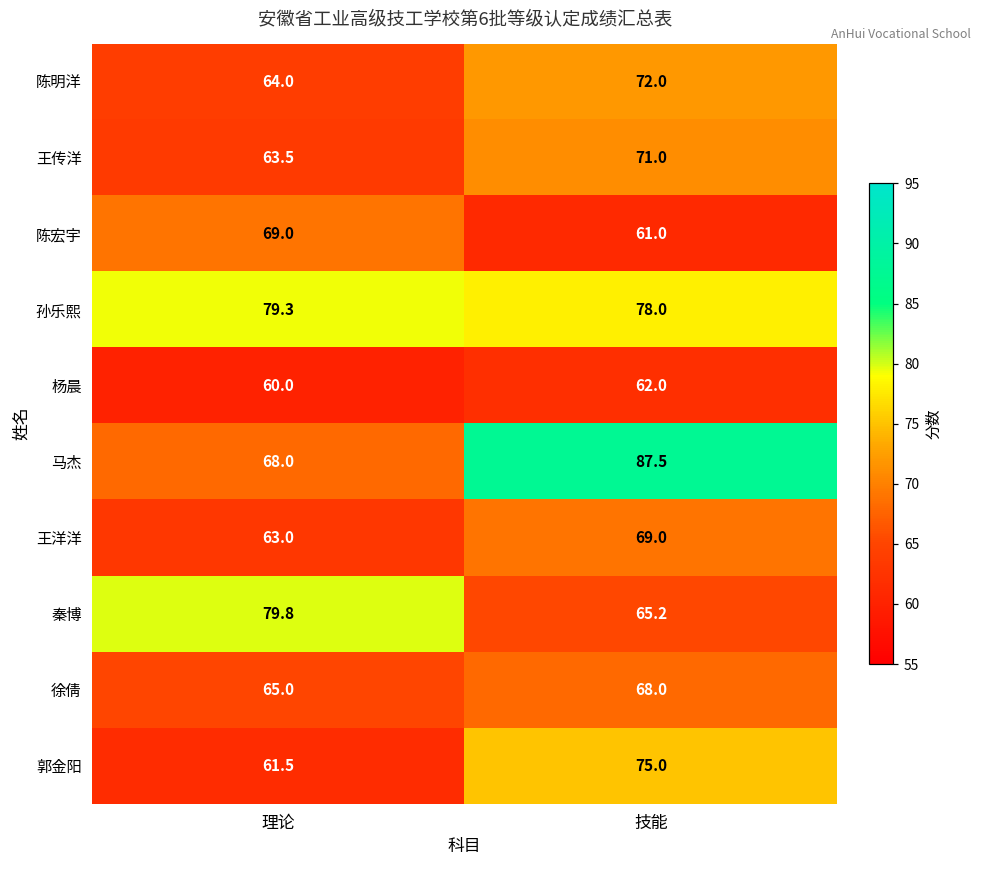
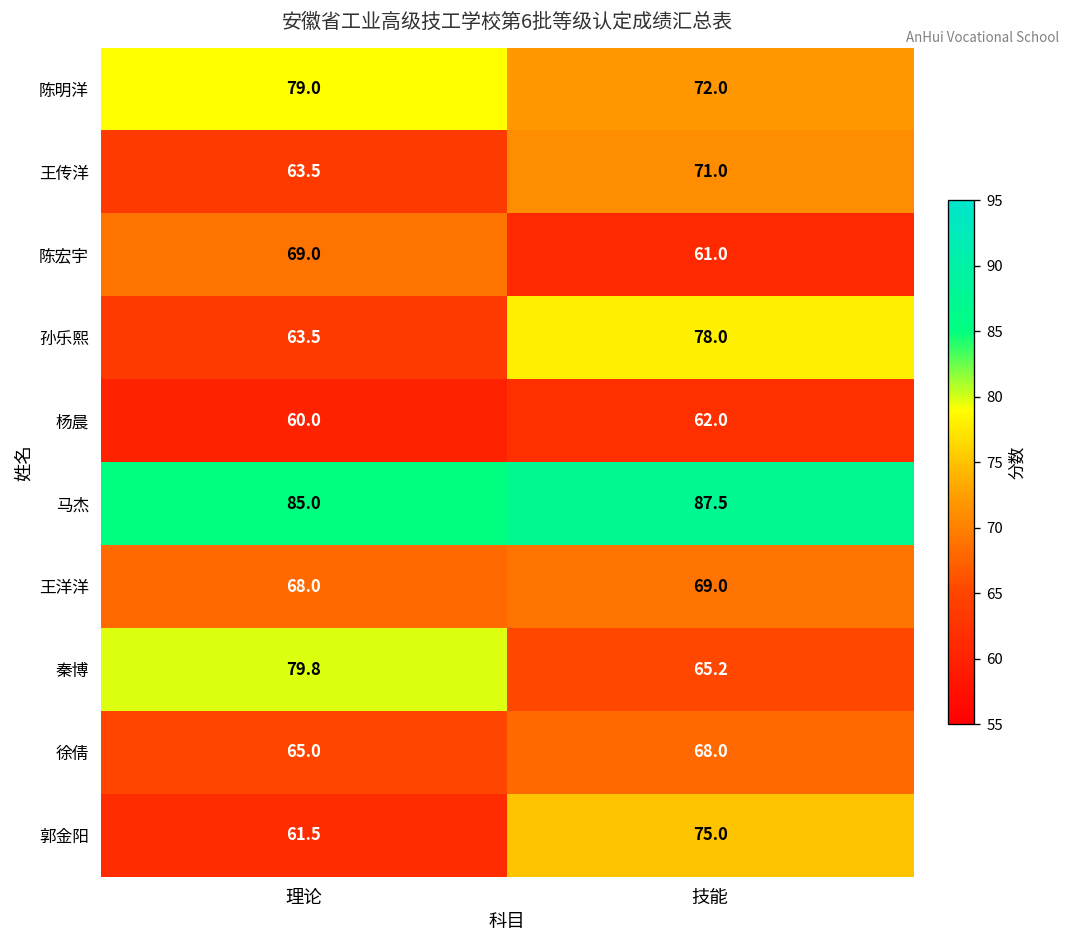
陈明洋, 理论: 64.0 -> 79.0
孙乐熙, 理论: 79.3 -> 63.5
马杰, 理论: 68.0 -> 85.0
王洋洋, 理论: 63.0 -> 68.0
